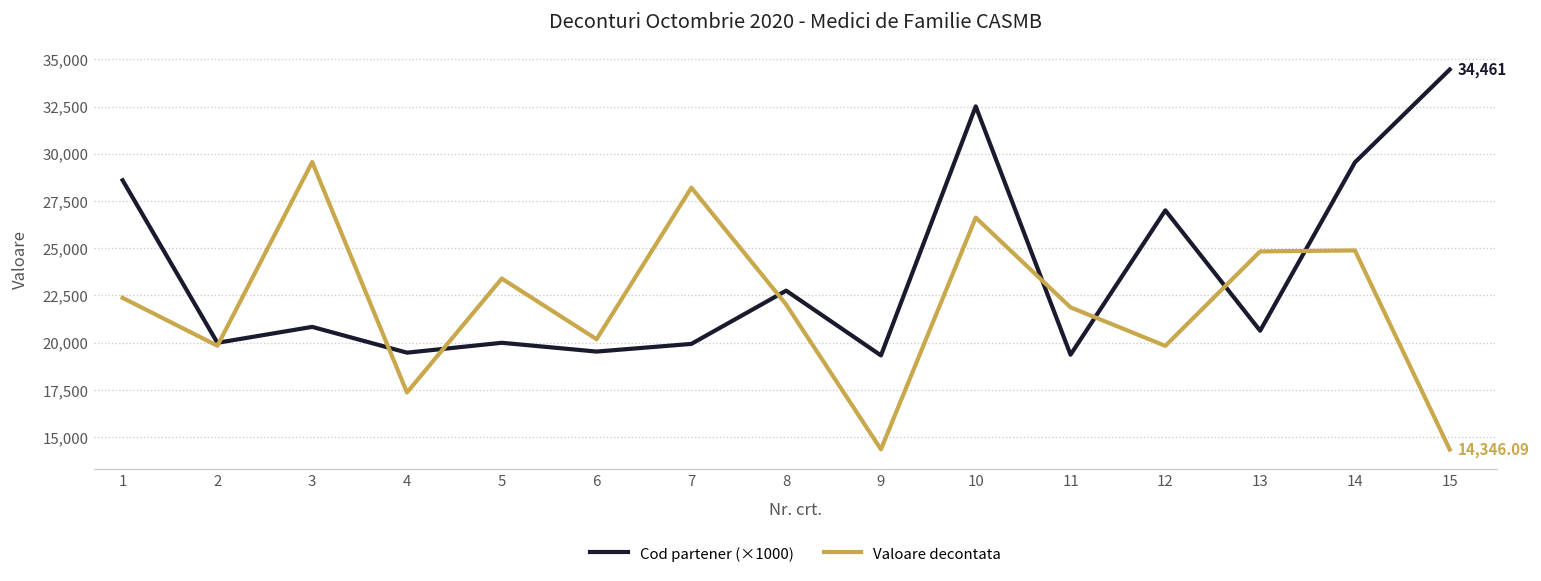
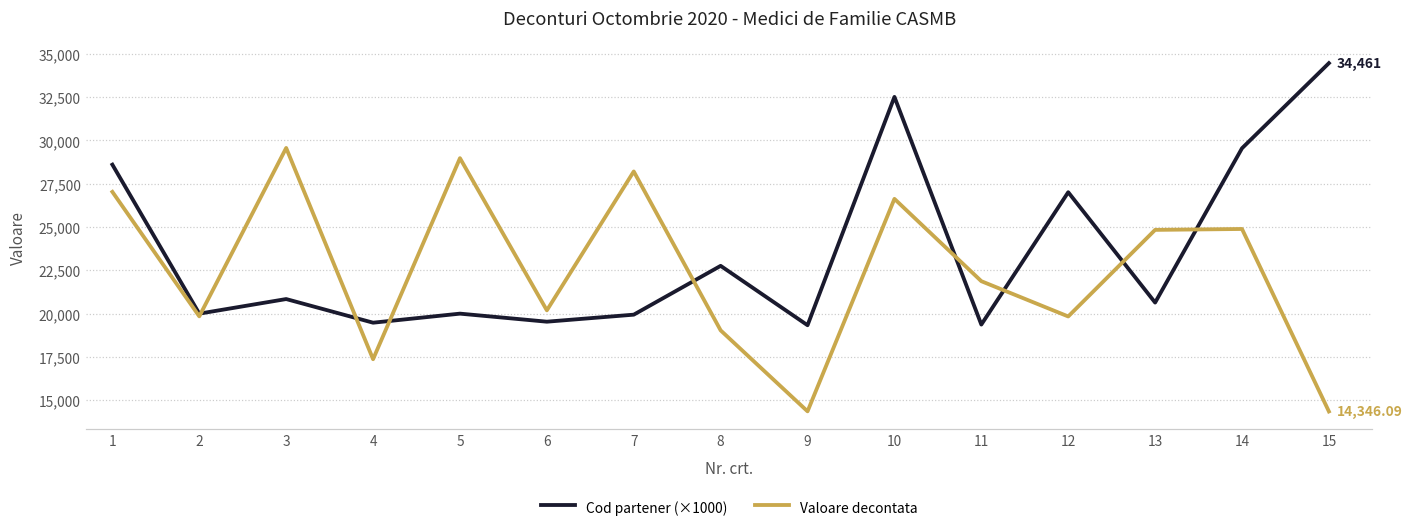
Valoare decontata, 1: 22,400 -> 27,000
Valoare decontata, 5: 23,400 -> 29,000
Valoare decontata, 8: 22,000 -> 19,000
